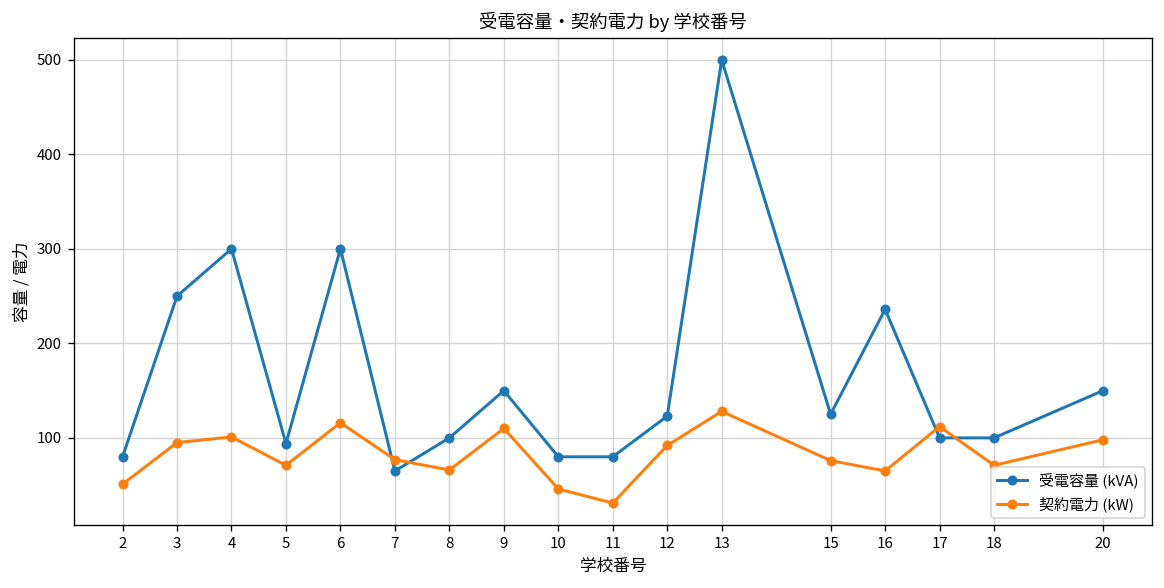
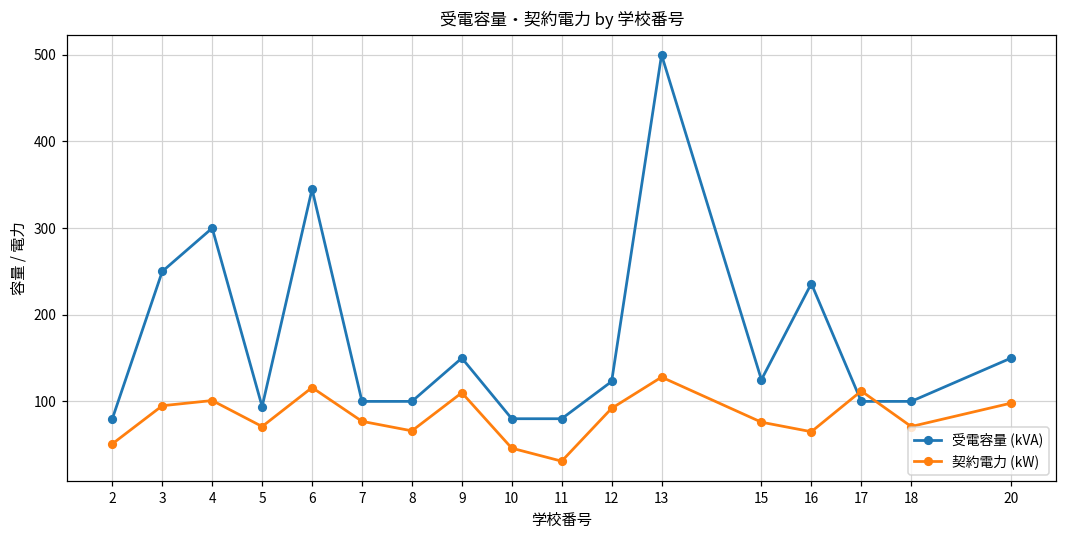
受電容量 (kVA), 6: 300 -> 350
受電容量 (kVA), 7: 70 -> 100
